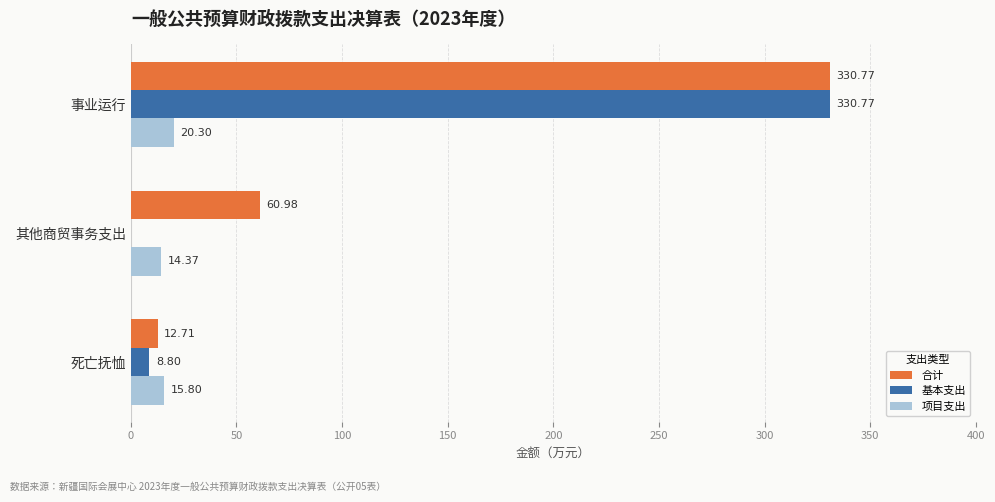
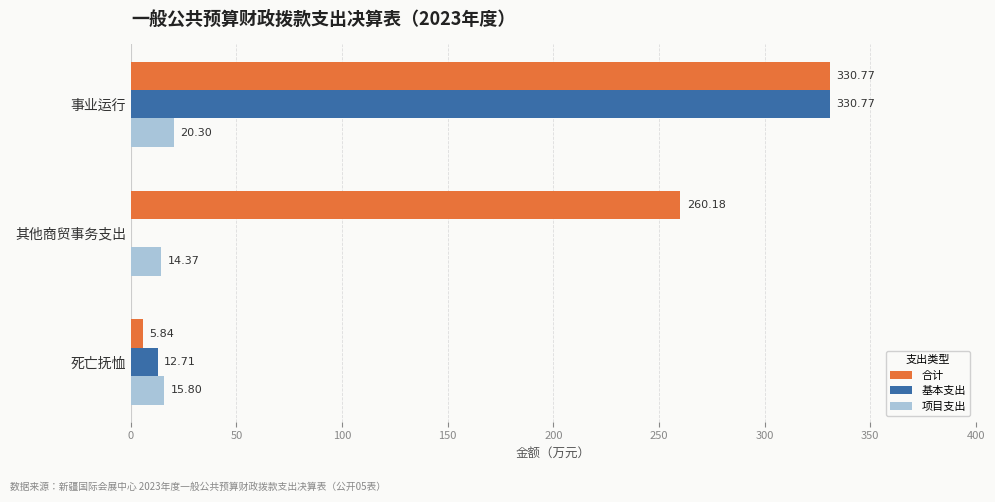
合计, 其他商贸事务支出: 60.98 -> 260.18
合计, 死亡抚恤: 12.71 -> 5.84
基本支出, 死亡抚恤: 8.80 -> 12.71
